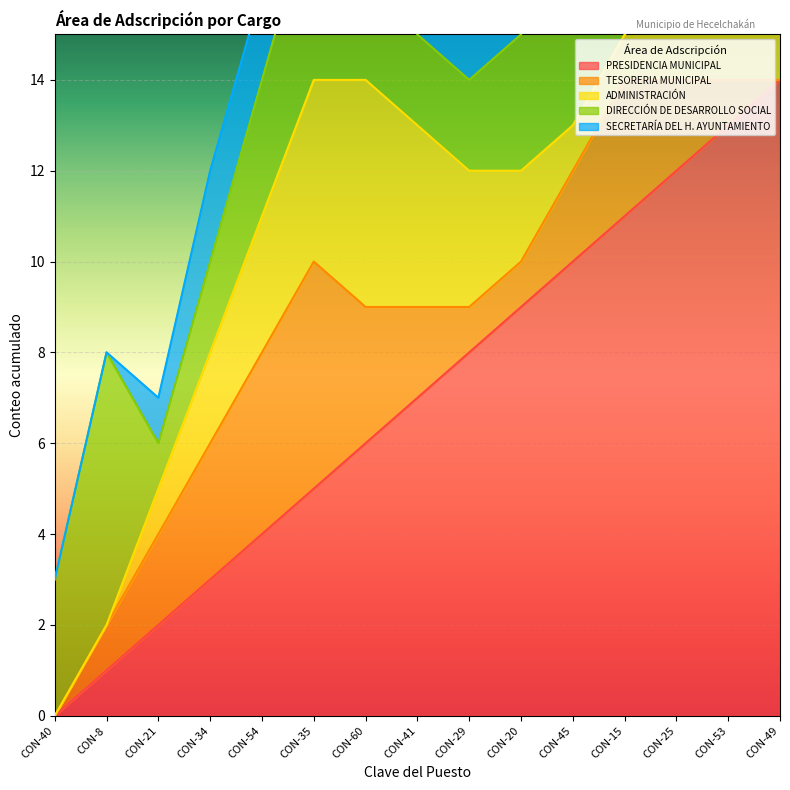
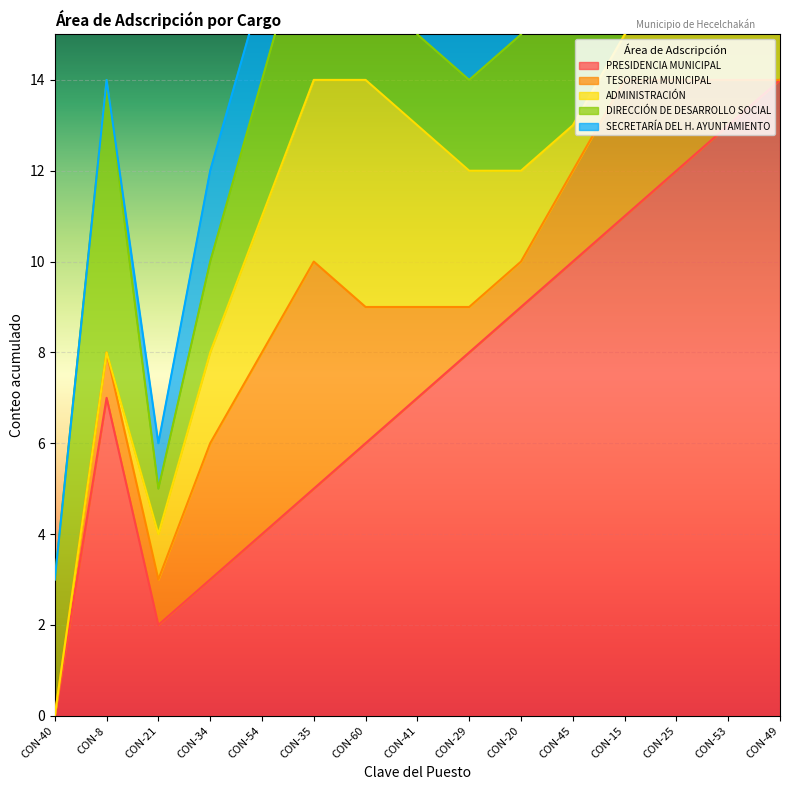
PRESIDENCIA MUNICIPAL, CON-8: 1 -> 7
TESORERIA MUNICIPAL, CON-21: 2 -> 1
